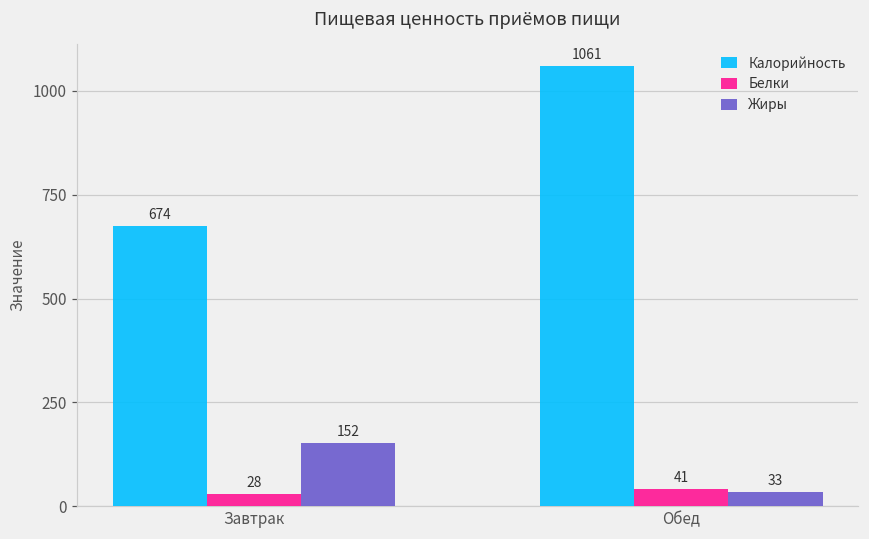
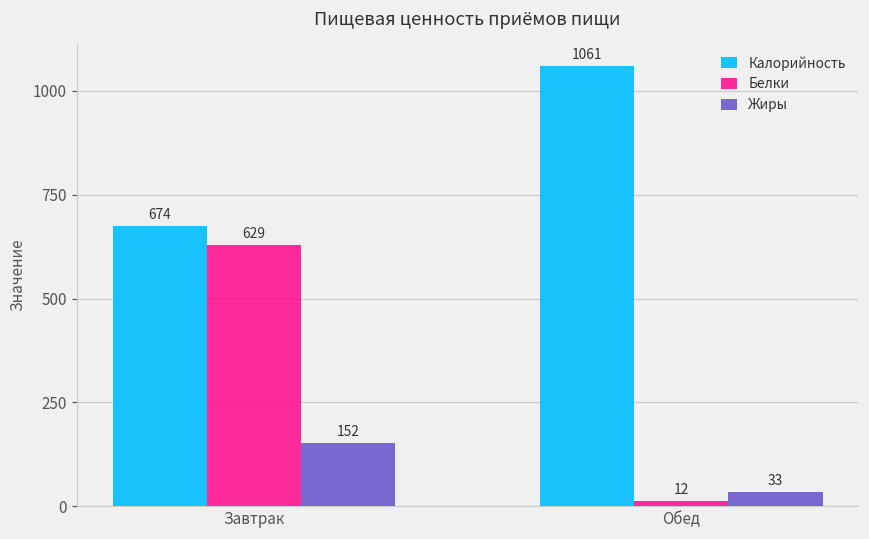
Белки, Завтрак: 28 -> 629
Белки, Обед: 41 -> 12
